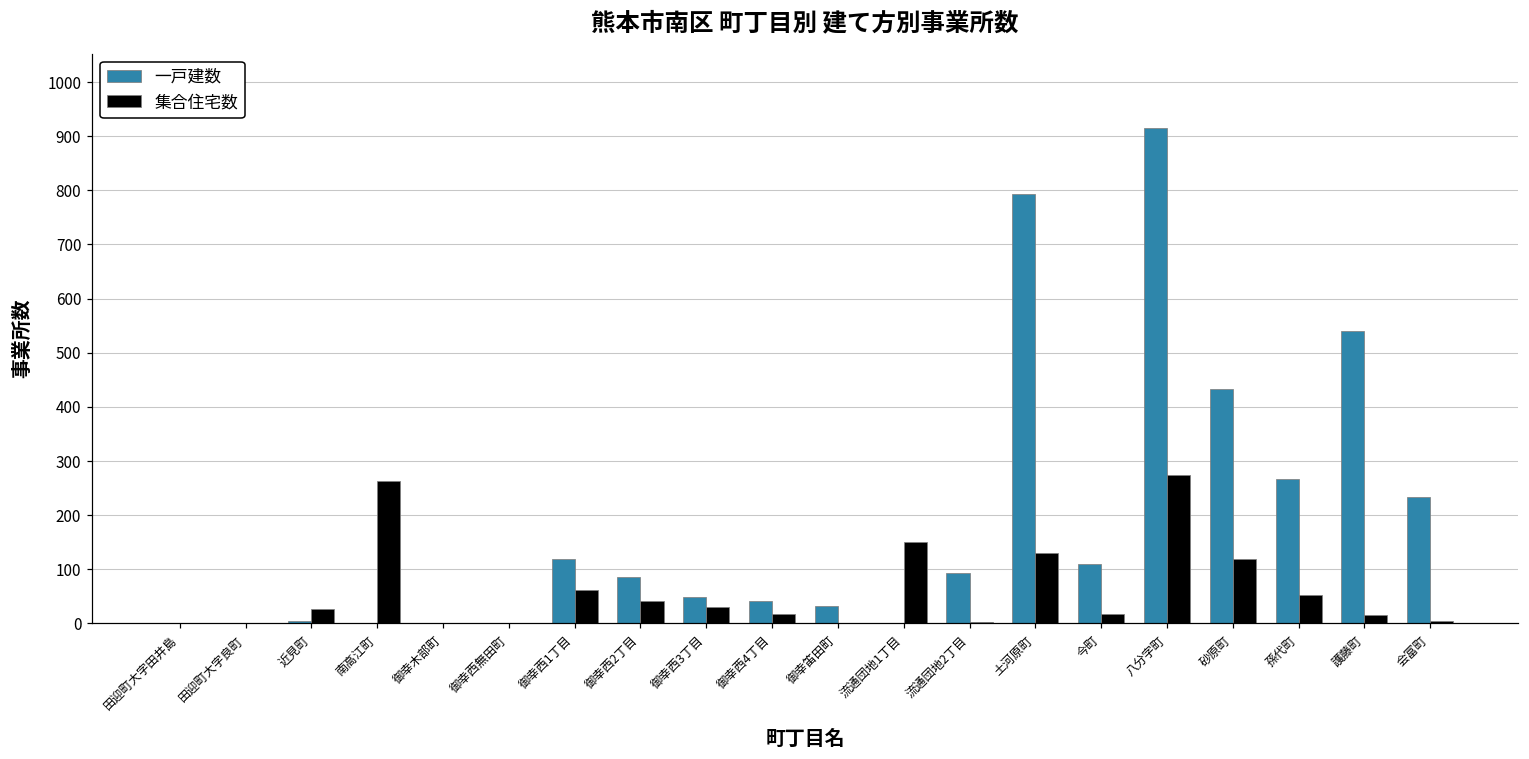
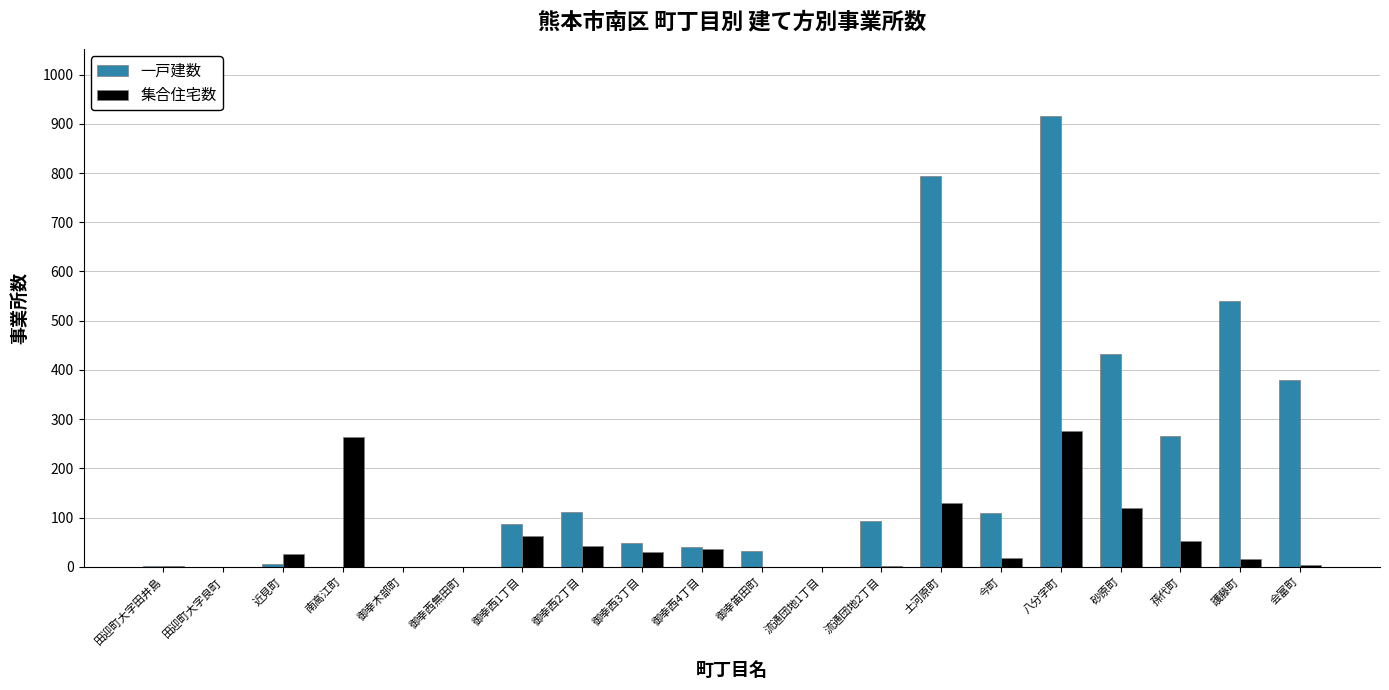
一戸建数, 御幸西1丁目: 120 -> 90
一戸建数, 御幸西2丁目: 90 -> 110
集合住宅数, 御幸西4丁目: 20 -> 40
集合住宅数, 流通団地1丁目: 150 -> 0
一戸建数, 会富町: 230 -> 380
